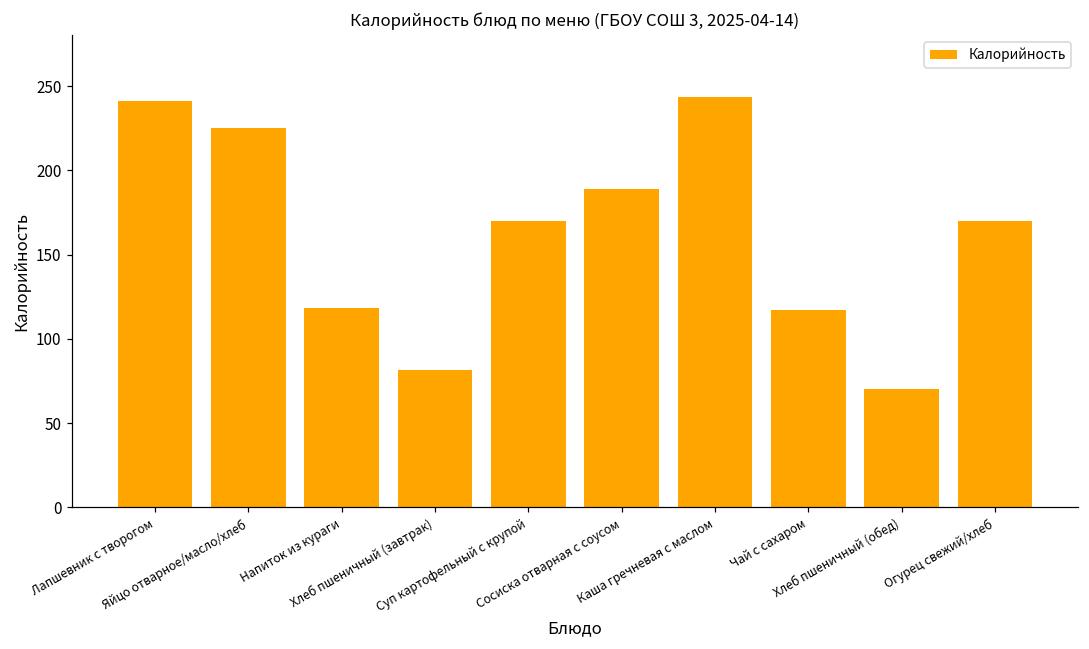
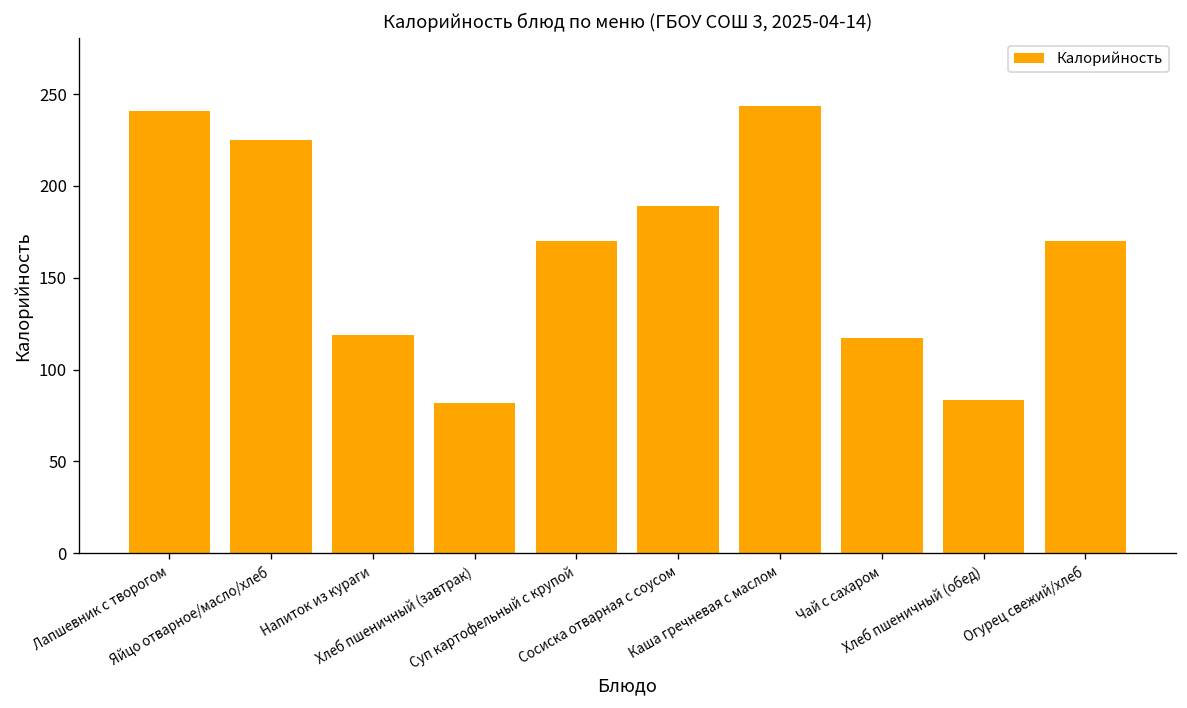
Хлеб пшеничный (обед): 70 -> 83
